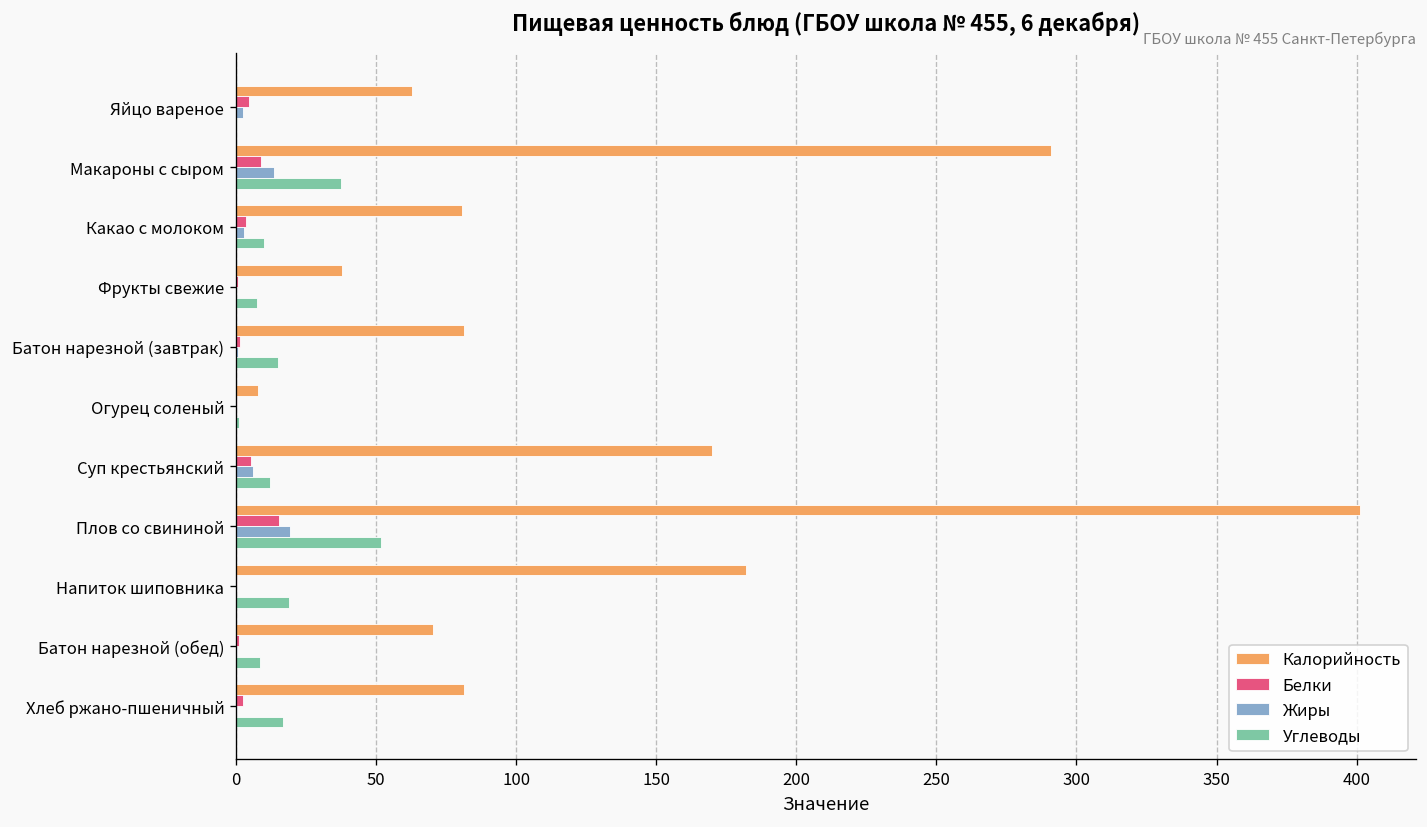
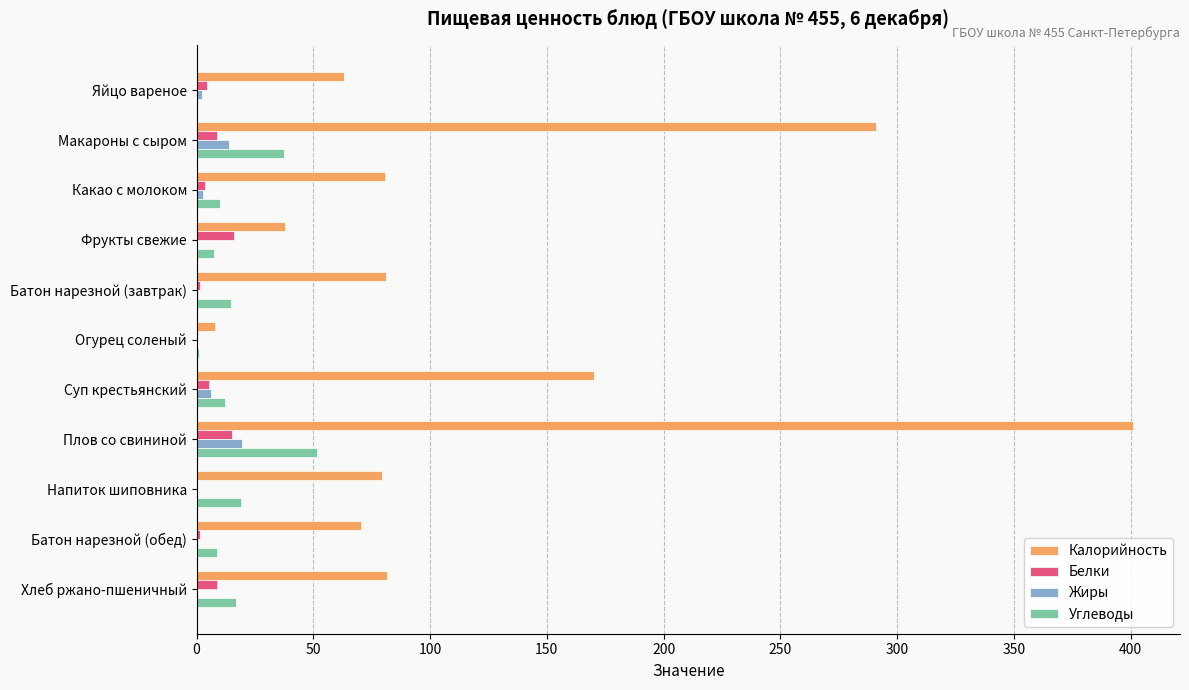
Белки, Фрукты свежие: 1 -> 16
Калорийность, Напиток шиповника: 182 -> 79
Белки, Хлеб ржано-пшеничный: 3 -> 9
